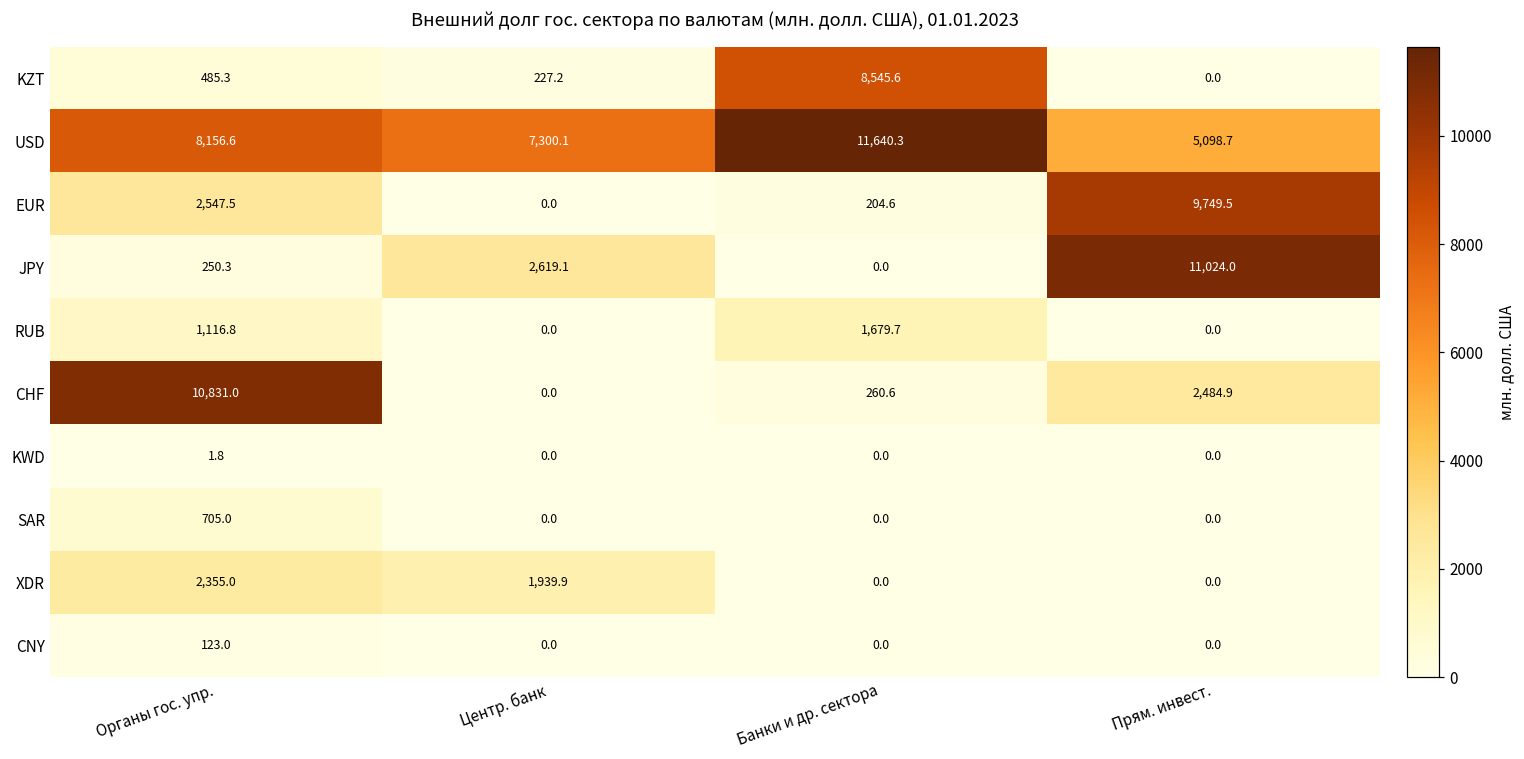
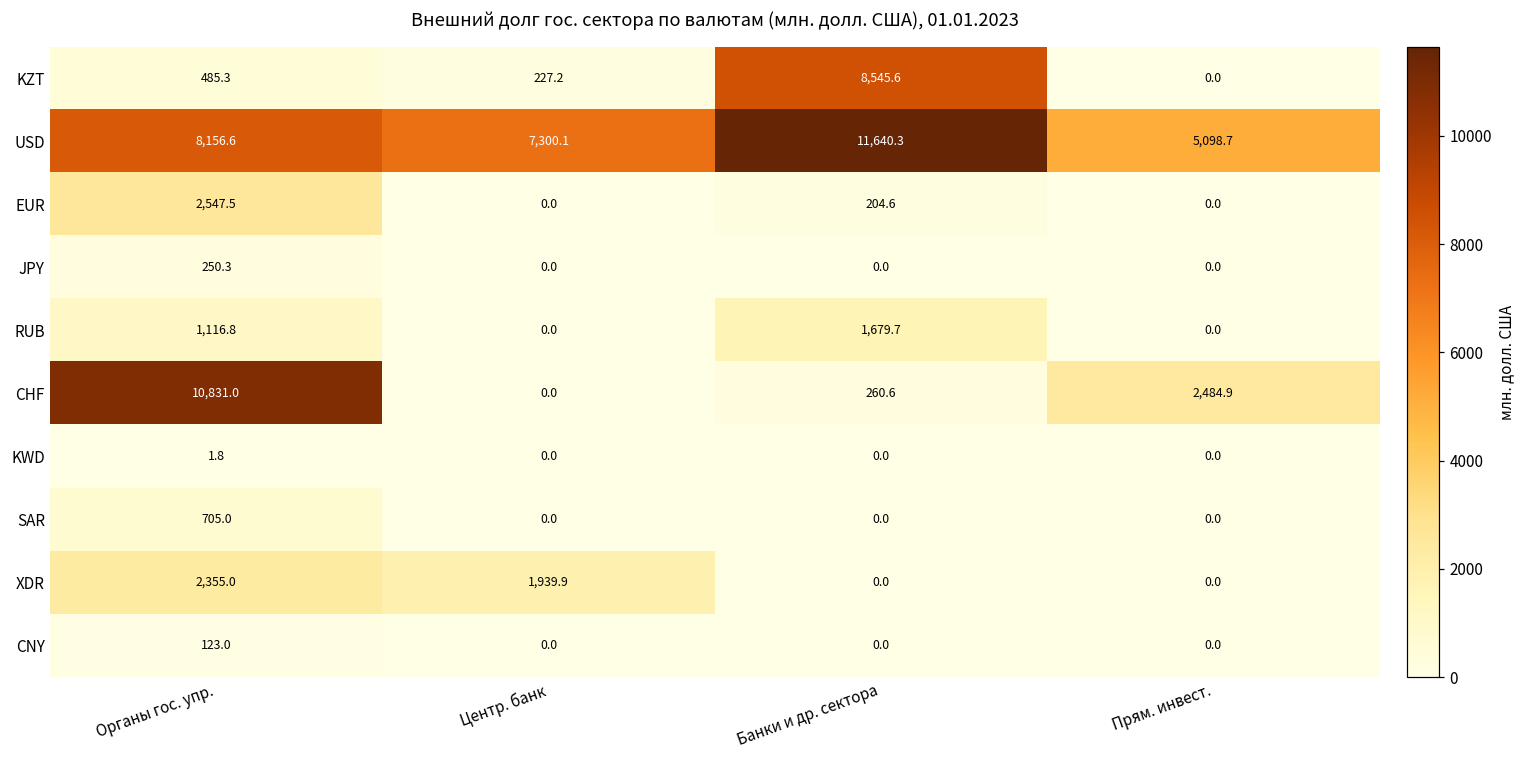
EUR, Прям. инвест.: 9,749.5 -> 0.0
JPY, Центр. банк: 2,619.1 -> 0.0
JPY, Прям. инвест.: 11,024.0 -> 0.0
